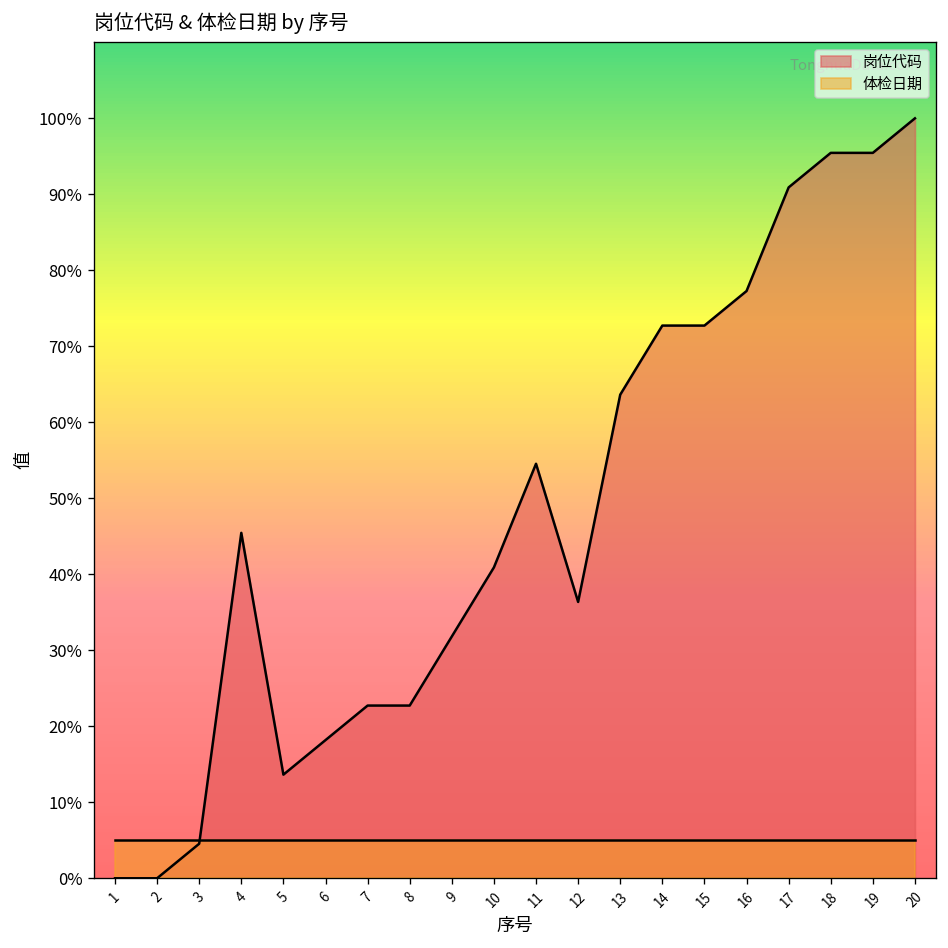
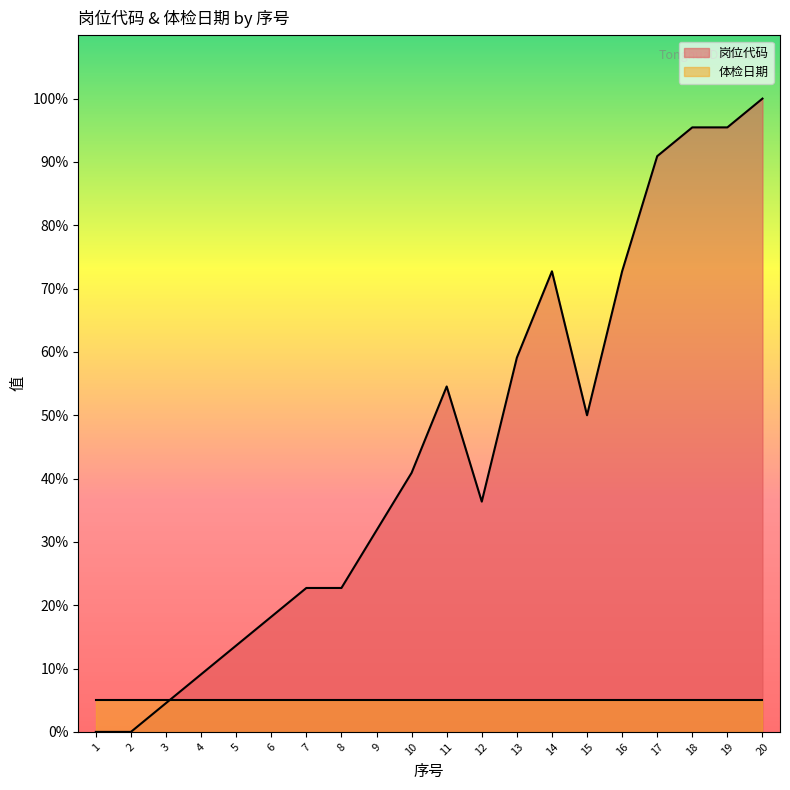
岗位代码, 4: 45% -> 9%
岗位代码, 13: 64% -> 59%
岗位代码, 15: 73% -> 50%
岗位代码, 16: 77% -> 73%
